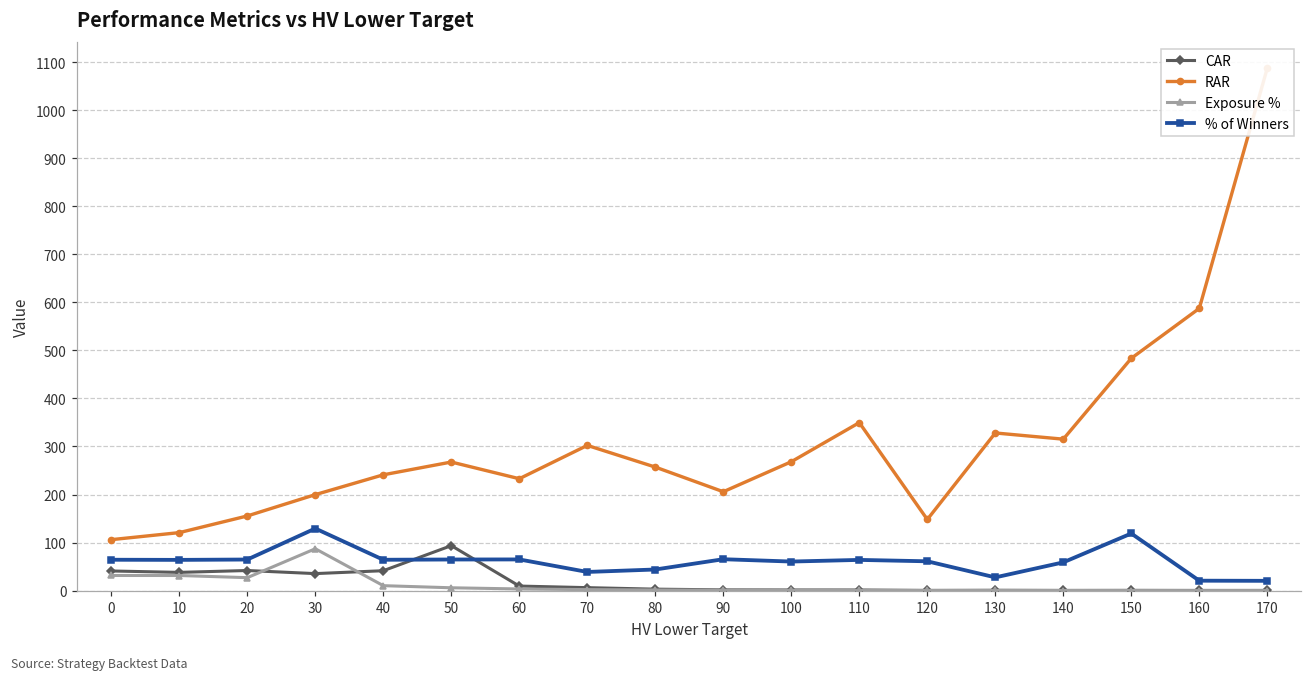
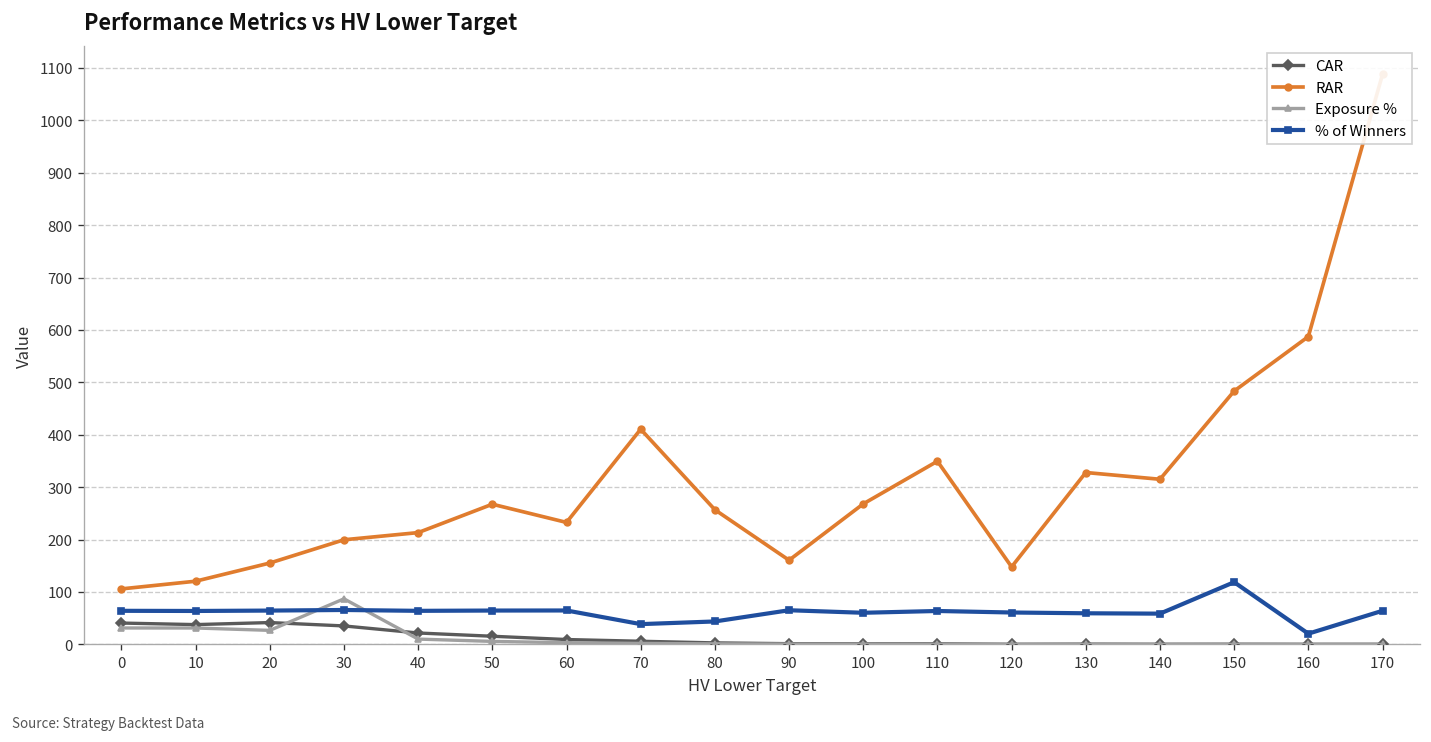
% of Winners, 30: 130 -> 70
CAR, 40: 40 -> 20
RAR, 40: 240 -> 210
CAR, 50: 90 -> 20
RAR, 70: 300 -> 410
RAR, 90: 210 -> 160
% of Winners, 130: 30 -> 60
% of Winners, 170: 20 -> 60
